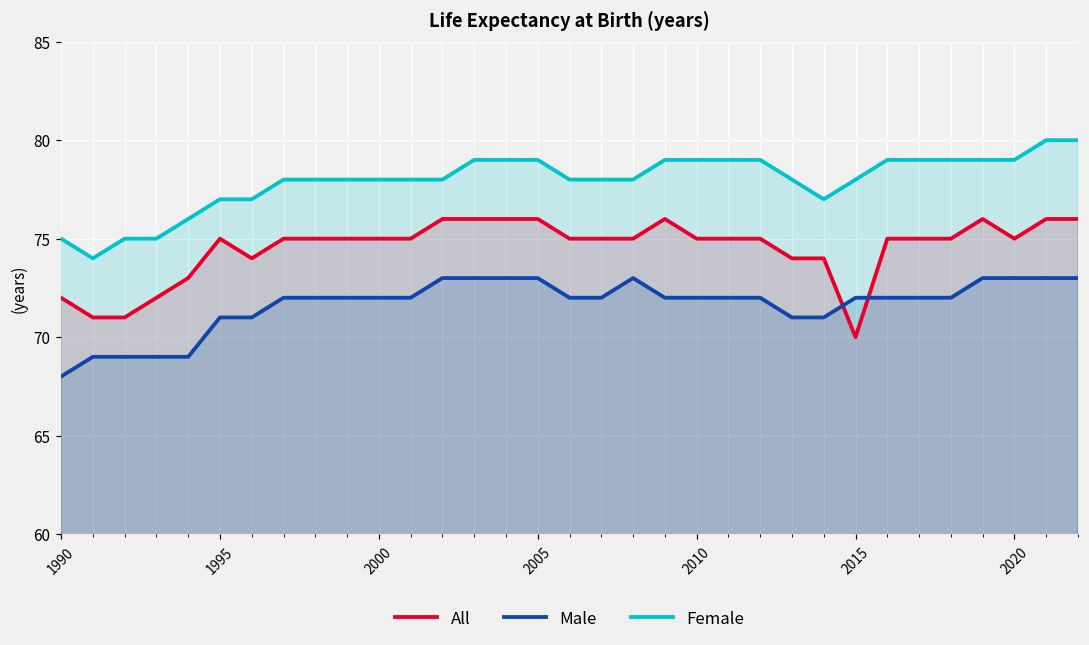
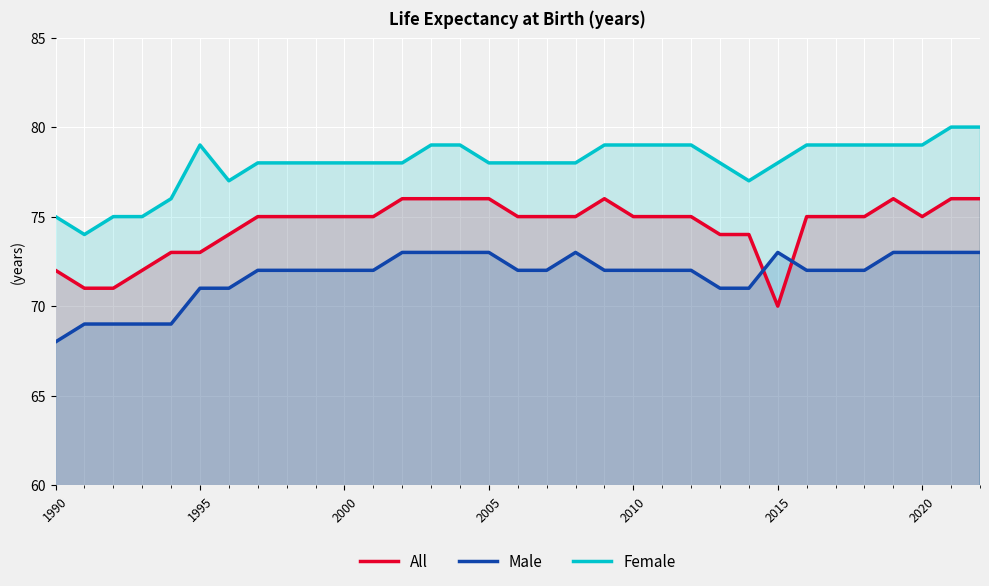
All, 1995: 75 -> 73
Female, 1995: 77 -> 79
Female, 2005: 79 -> 78
Male, 2015: 72 -> 73
